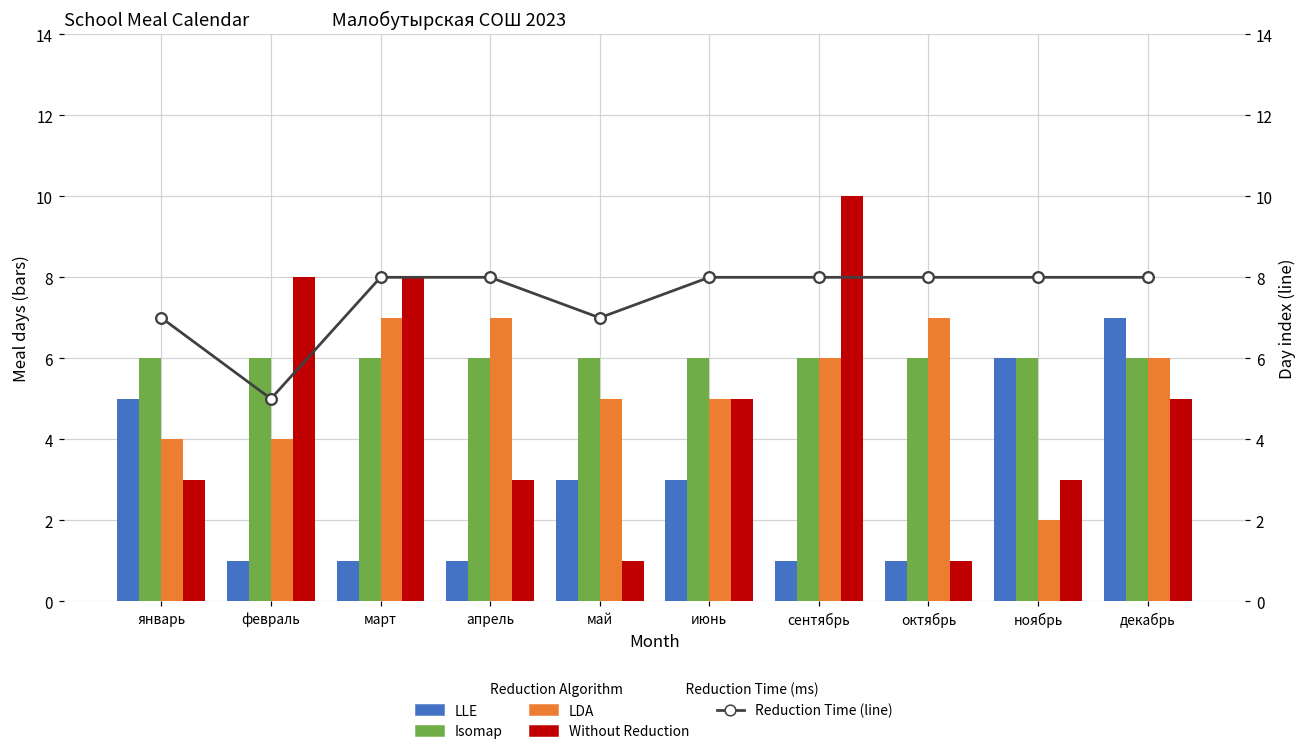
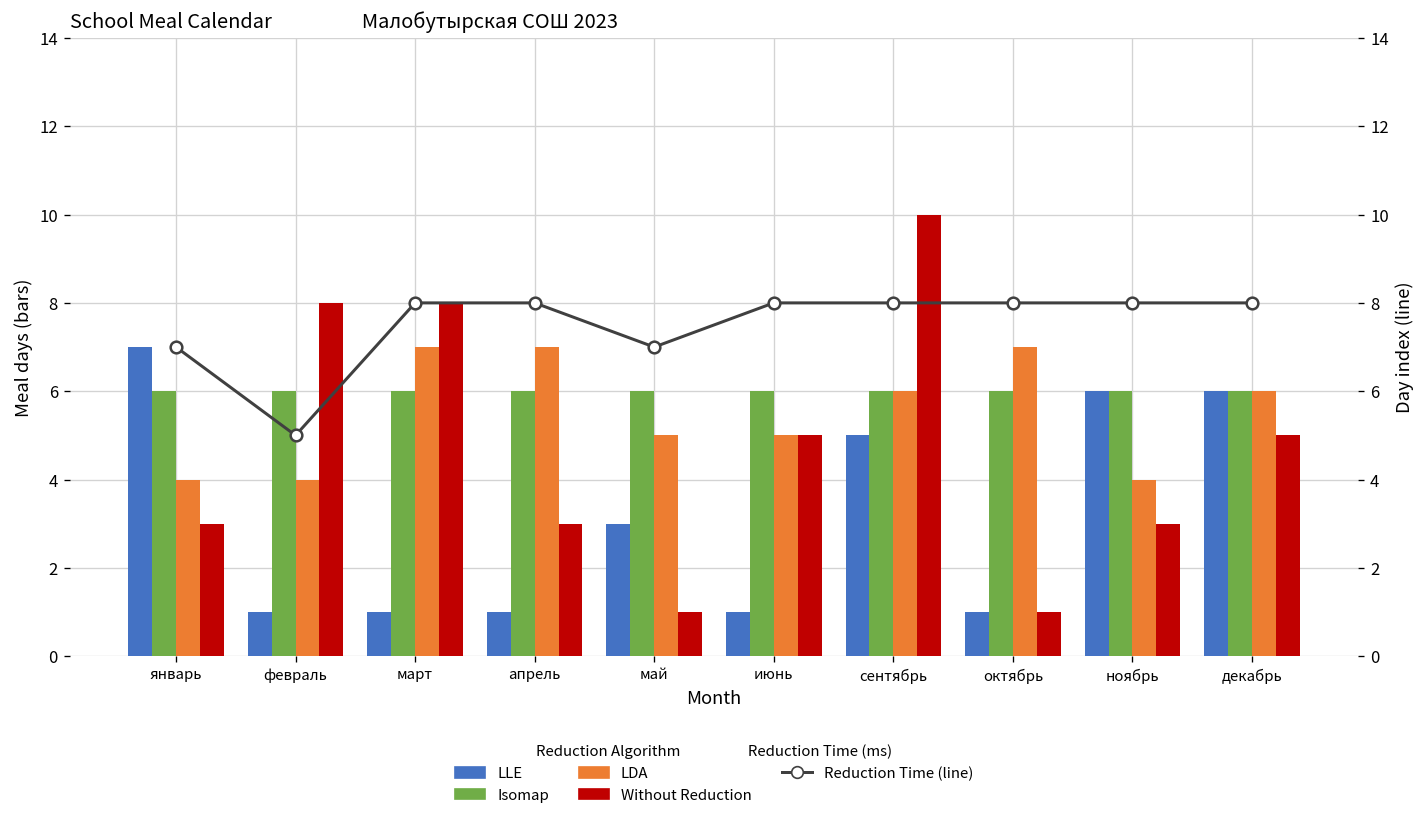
LLE, январь: 5 -> 7
LLE, июнь: 3 -> 1
LLE, сентябрь: 1 -> 5
LDA, ноябрь: 2 -> 4
LLE, декабрь: 7 -> 6
